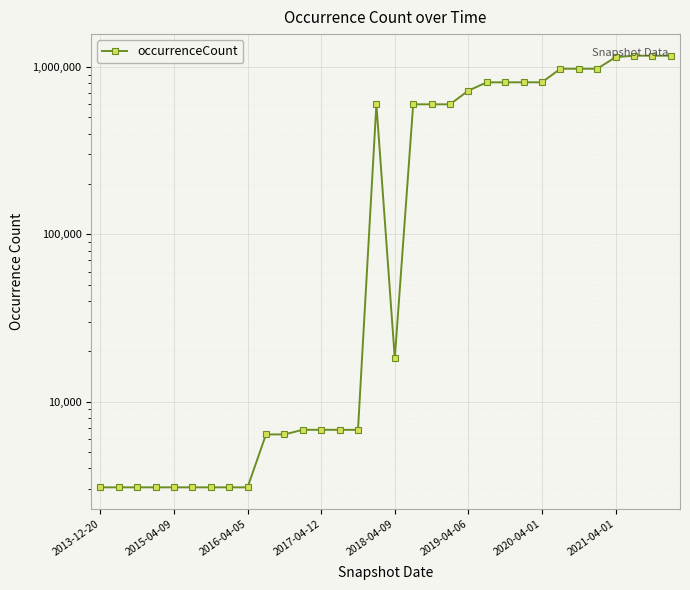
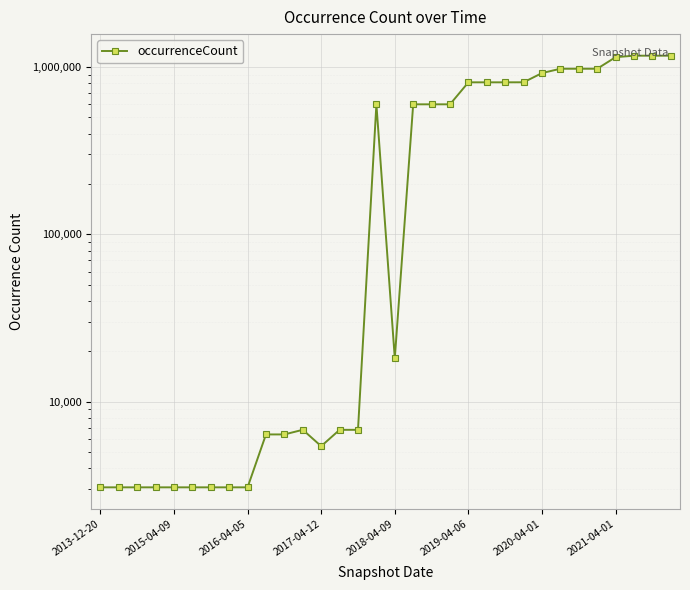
2017-04-12: 6,800 -> 5,400
2019-04-06: 720,000 -> 800,000
2020-04-01: 800,000 -> 900,000
